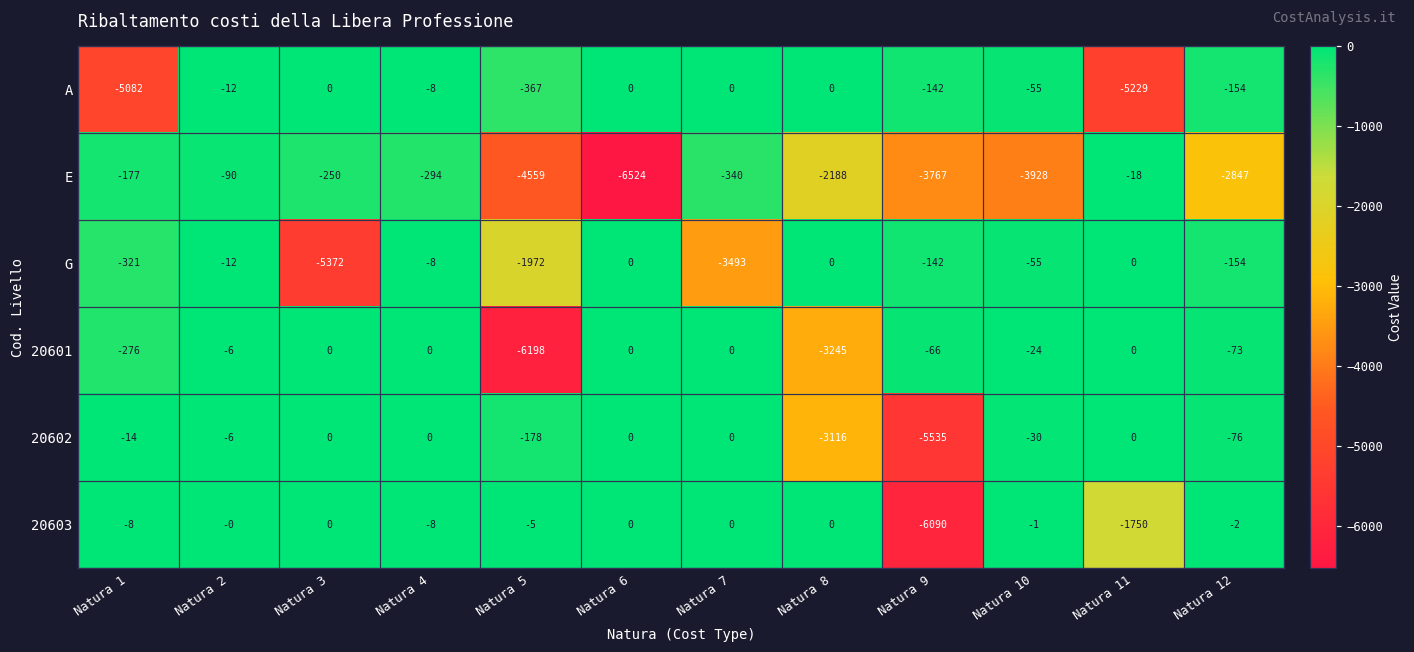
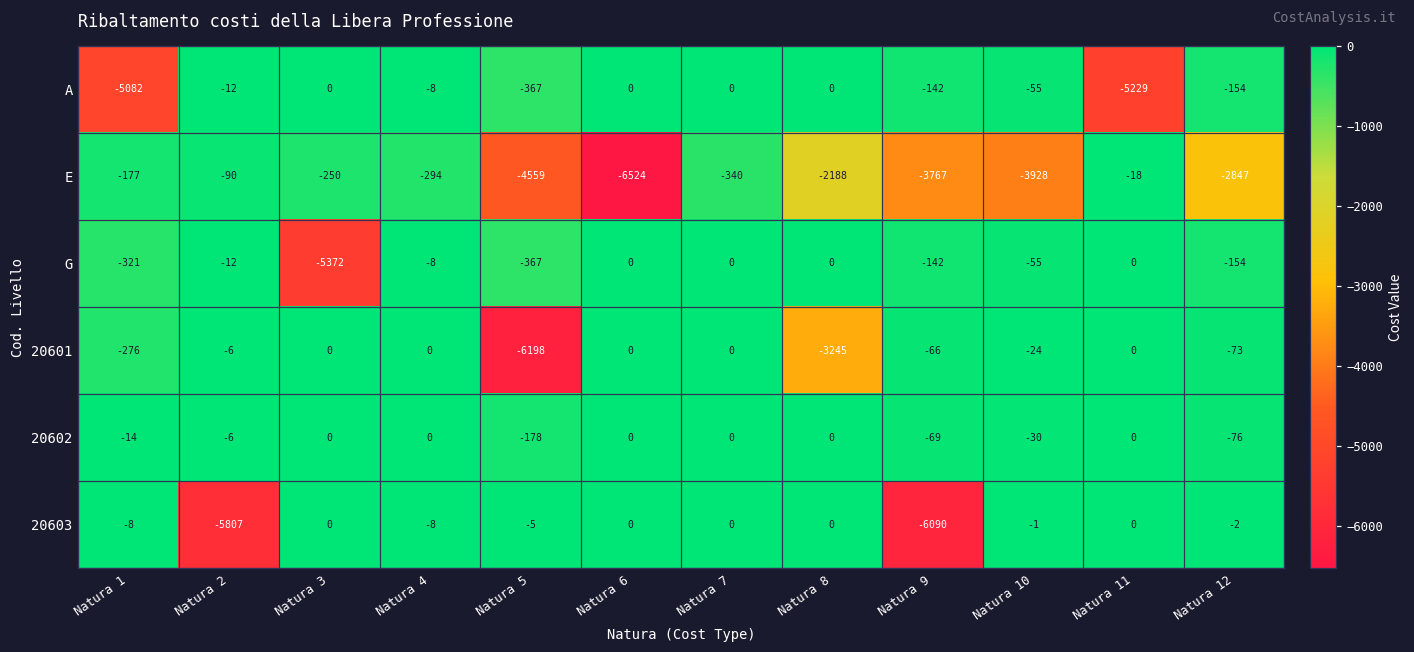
G, Natura 5: -1972 -> -367
G, Natura 7: -3493 -> 0
20602, Natura 8: -3116 -> 0
20602, Natura 9: -5535 -> -69
20603, Natura 2: -0 -> -5807
20603, Natura 11: -1750 -> 0
